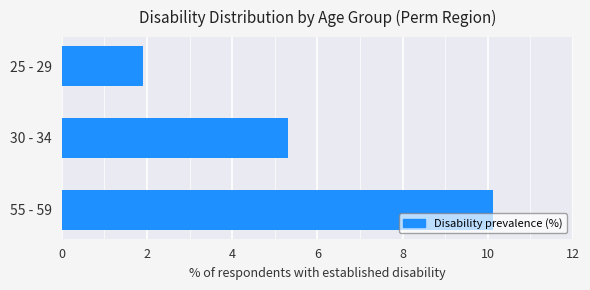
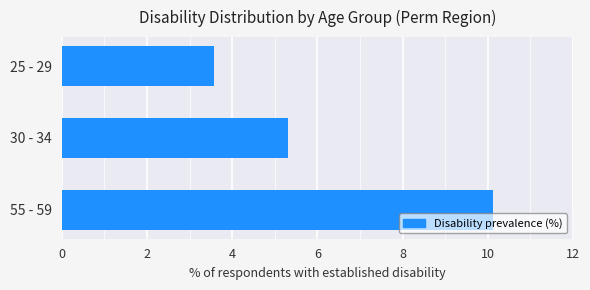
25 - 29: 1.9 -> 3.6
